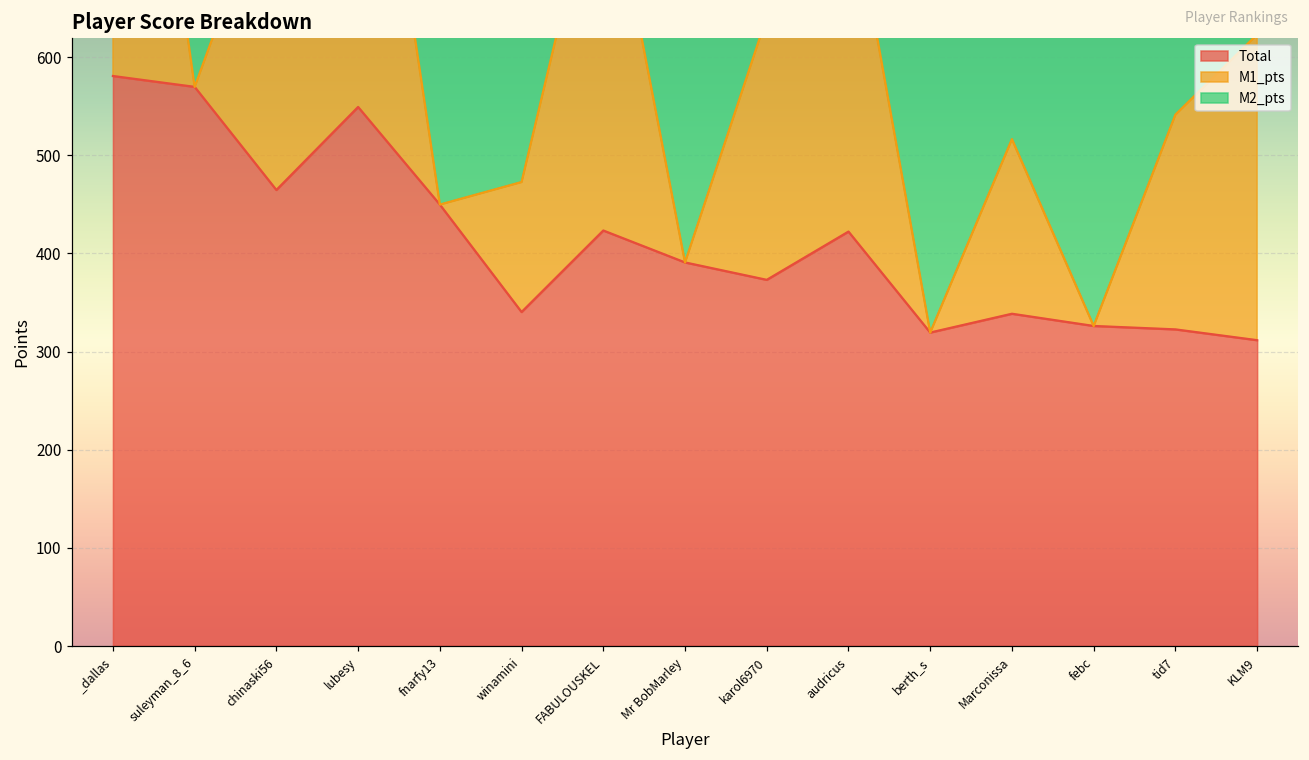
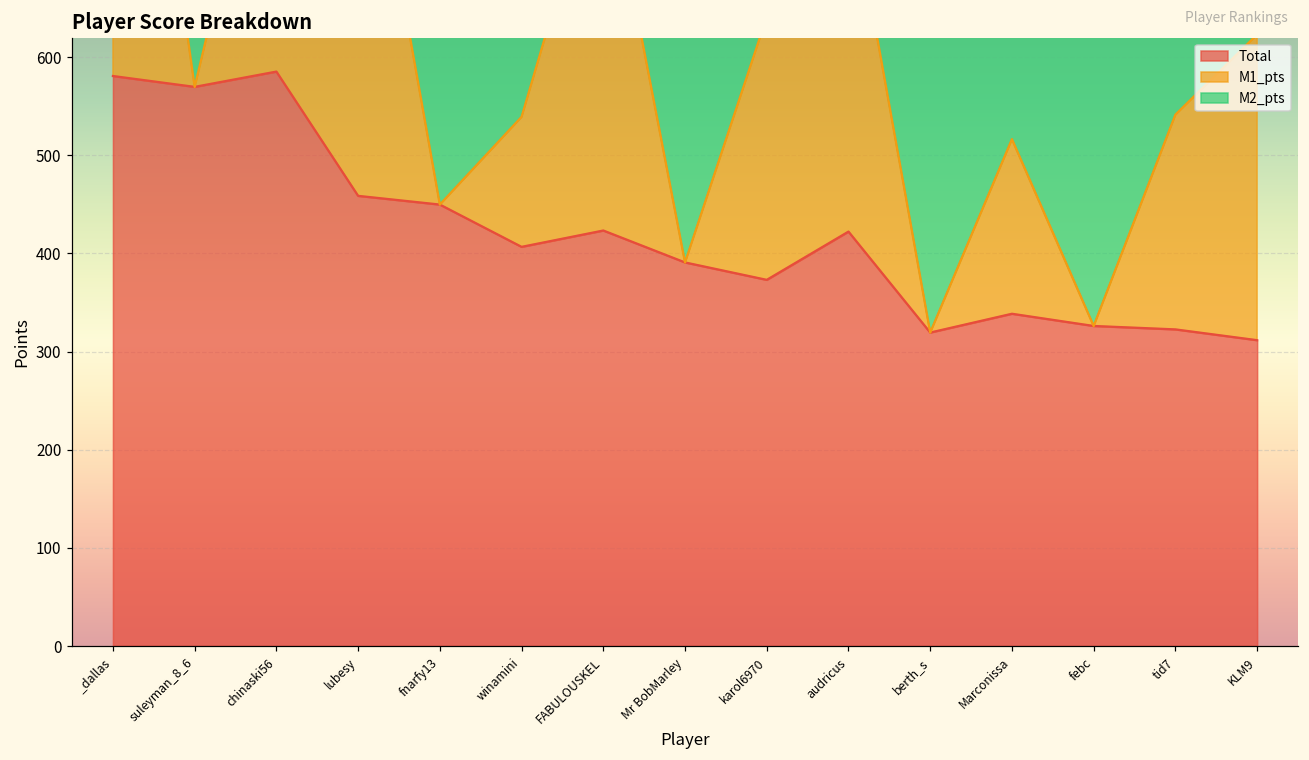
Total, chinaski56: 460 -> 590
Total, lubesy: 550 -> 460
Total, winamini: 340 -> 410
